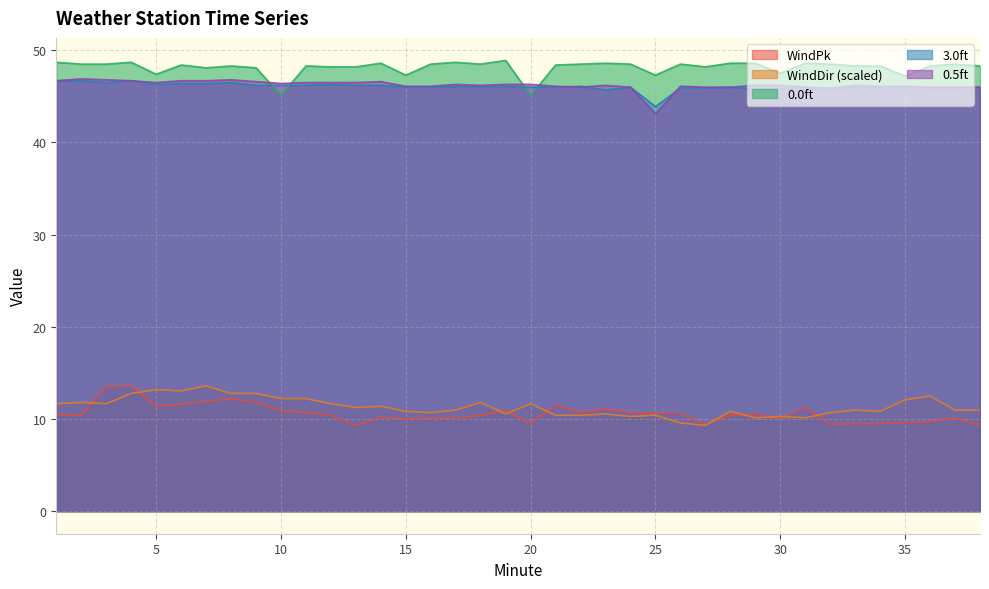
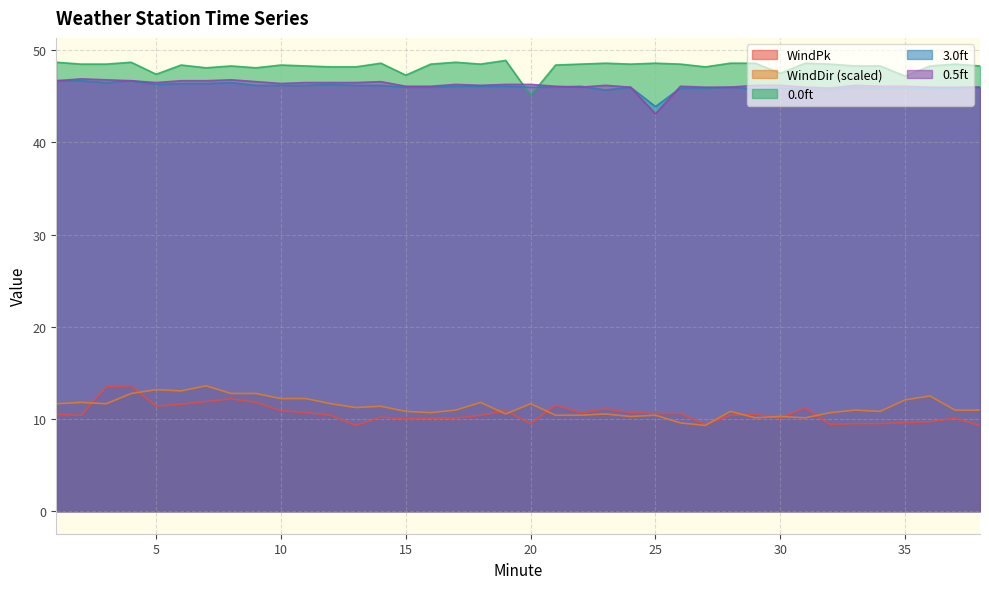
0.0ft, 10: 45 -> 48
0.0ft, 25: 47 -> 49
